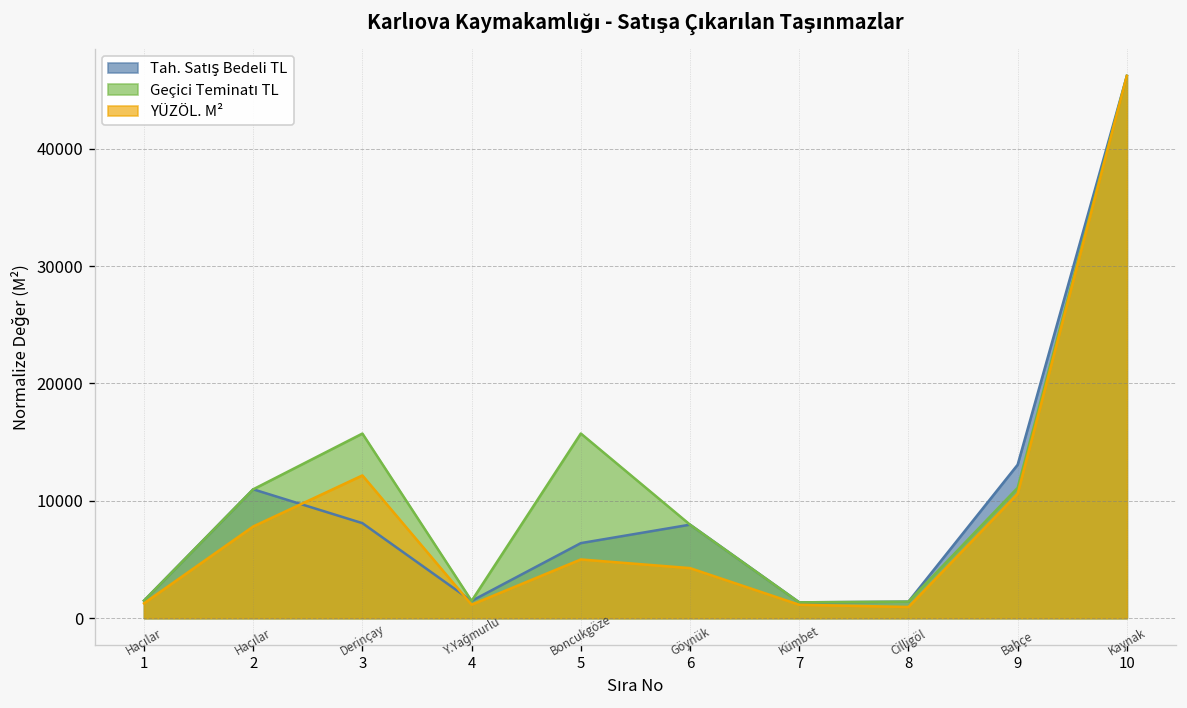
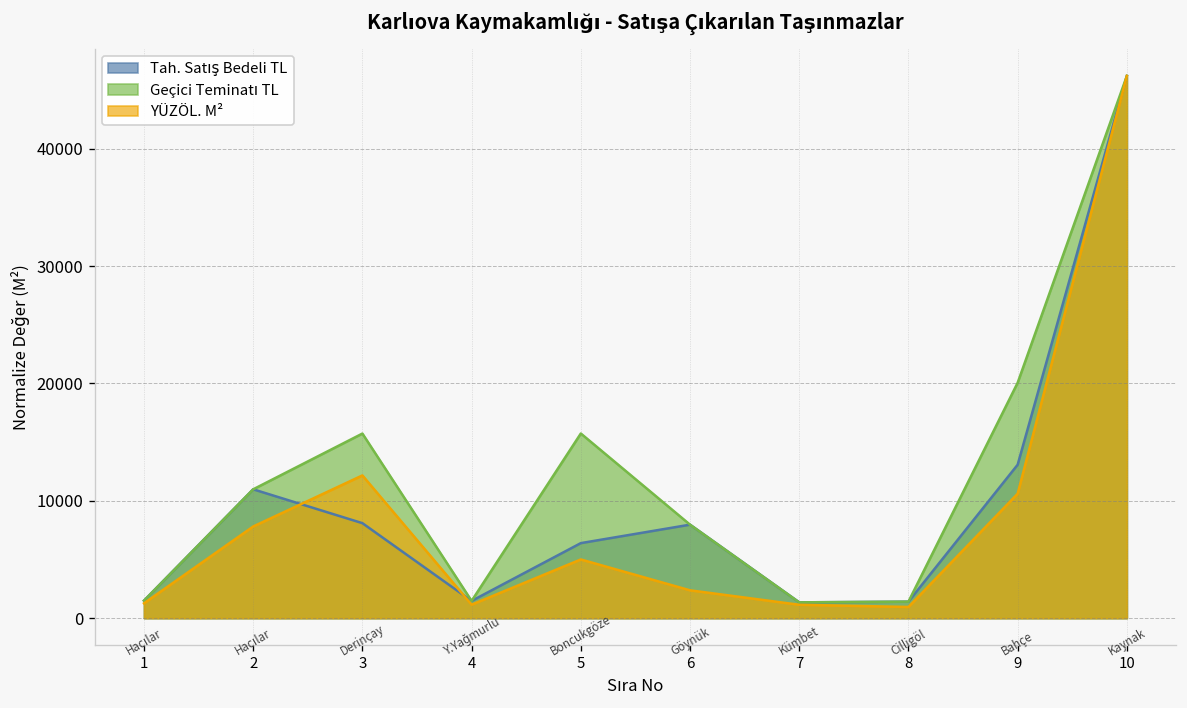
YÜZÖL. M², 6: 4000 -> 2000
Geçici Teminatı TL, 9: 11000 -> 20000
